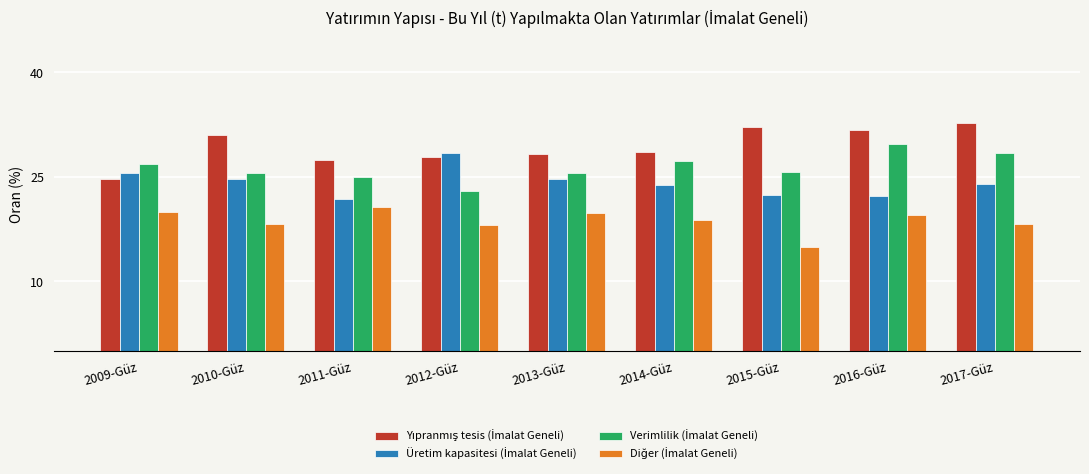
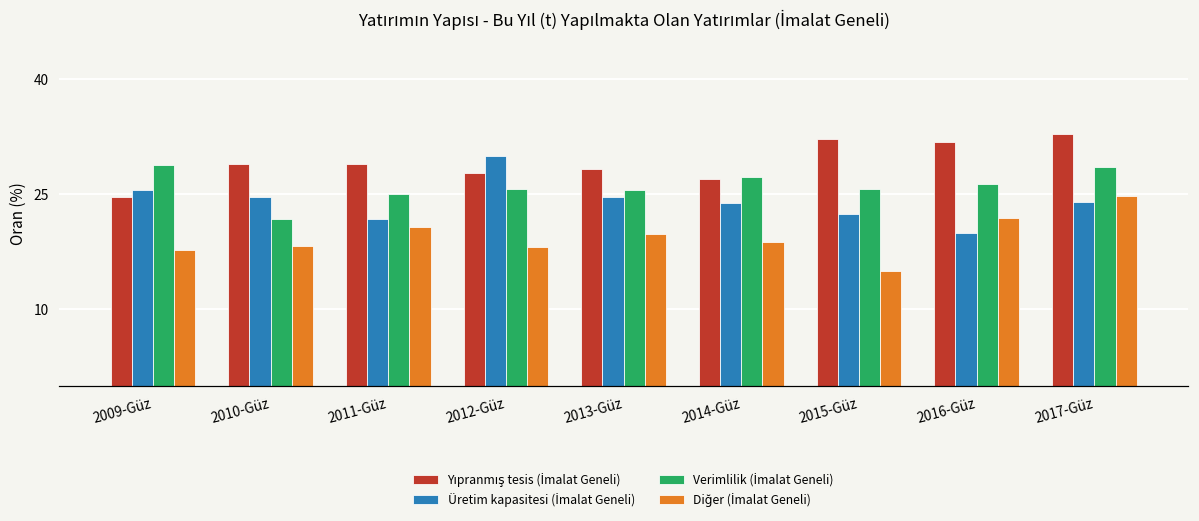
Verimlilik (İmalat Geneli), 2009-Güz: 27 -> 29
Diğer (İmalat Geneli), 2009-Güz: 20 -> 18
Yıpranmış tesis (İmalat Geneli), 2010-Güz: 31 -> 29
Verimlilik (İmalat Geneli), 2010-Güz: 26 -> 22
Yıpranmış tesis (İmalat Geneli), 2011-Güz: 28 -> 29
Üretim kapasitesi (İmalat Geneli), 2012-Güz: 29 -> 30
Verimlilik (İmalat Geneli), 2012-Güz: 23 -> 26
Yıpranmış tesis (İmalat Geneli), 2014-Güz: 29 -> 27
Üretim kapasitesi (İmalat Geneli), 2016-Güz: 22 -> 20
Verimlilik (İmalat Geneli), 2016-Güz: 30 -> 26
Diğer (İmalat Geneli), 2016-Güz: 20 -> 22
Diğer (İmalat Geneli), 2017-Güz: 18 -> 25
